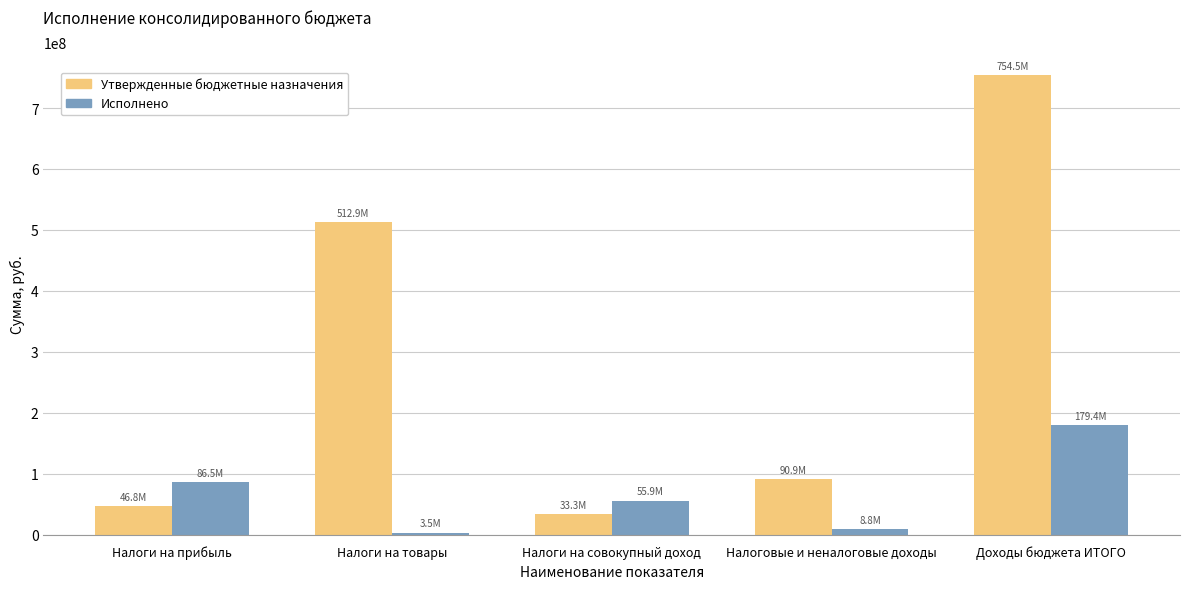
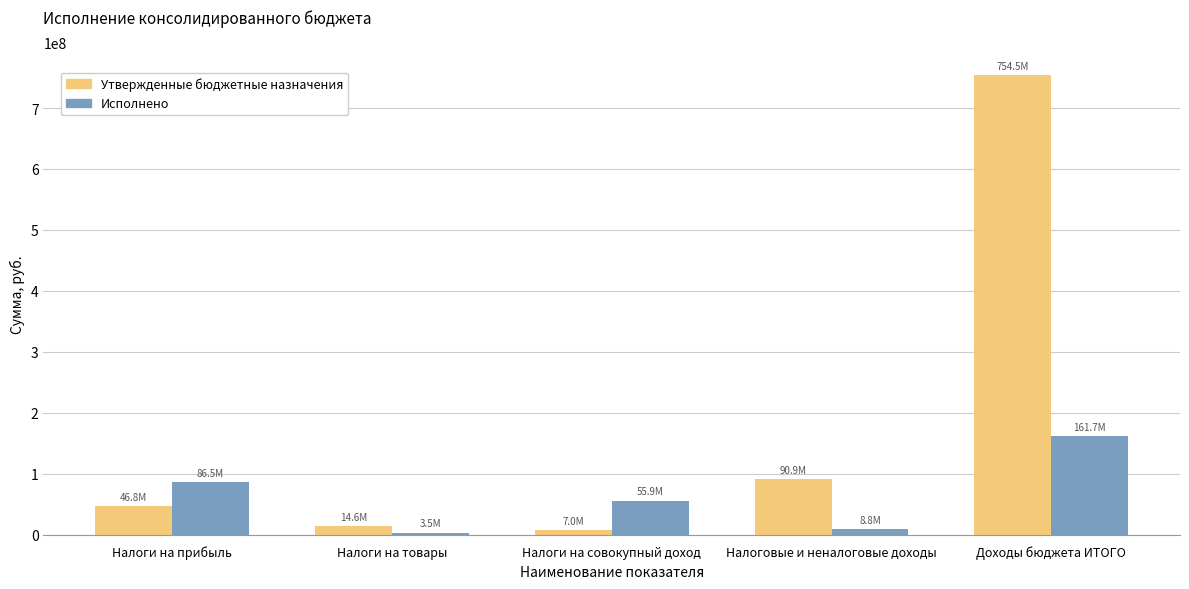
Утвержденные бюджетные назначения, Налоги на товары: 512.9M -> 14.6M
Утвержденные бюджетные назначения, Налоги на совокупный доход: 33.3M -> 7.0M
Исполнено, Доходы бюджета ИТОГО: 179.4M -> 161.7M
